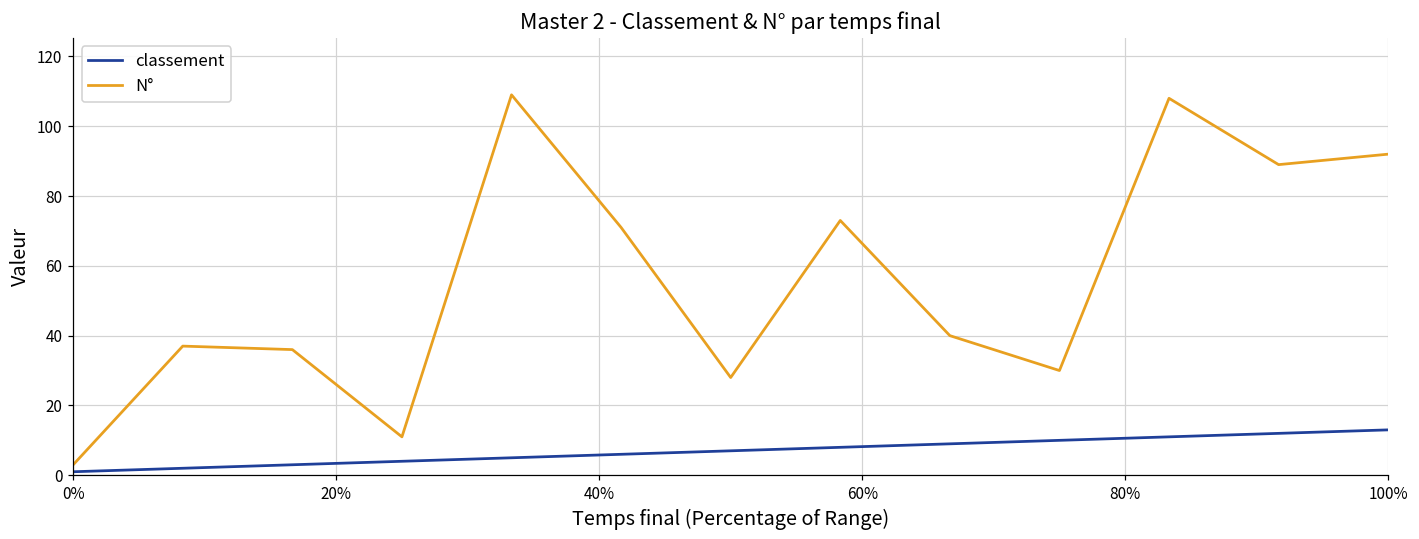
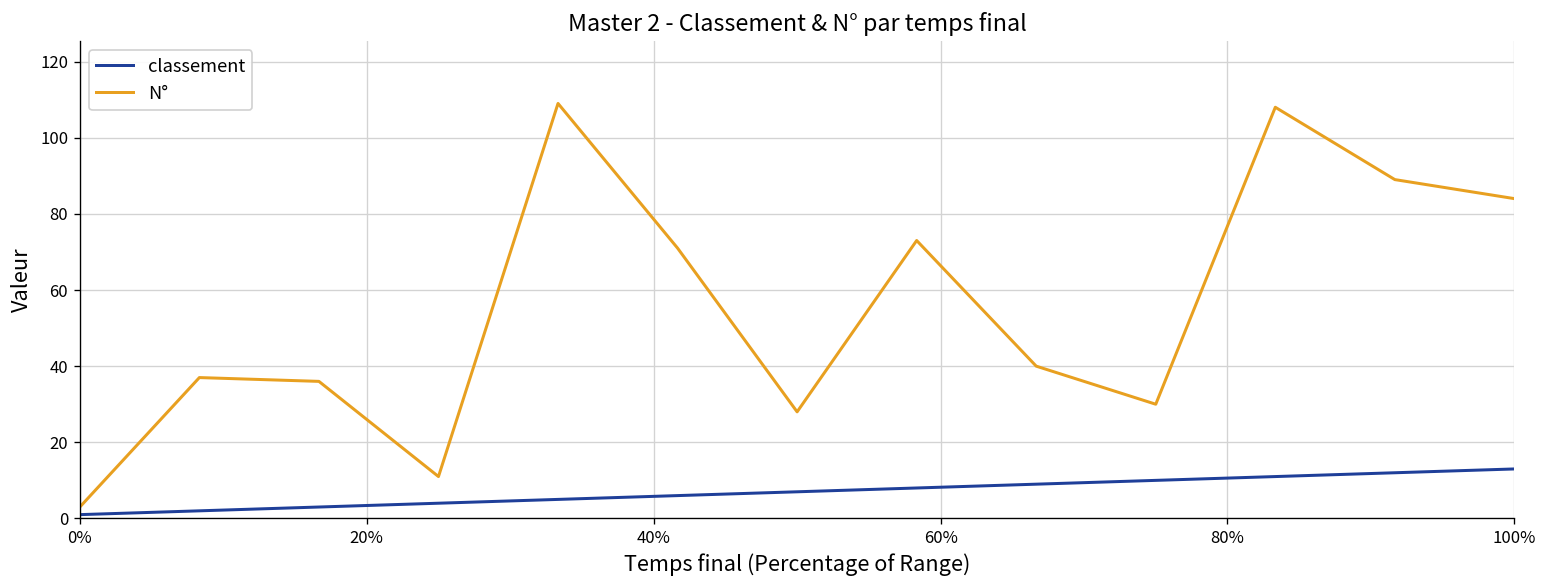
N°, 100%: 92 -> 84
